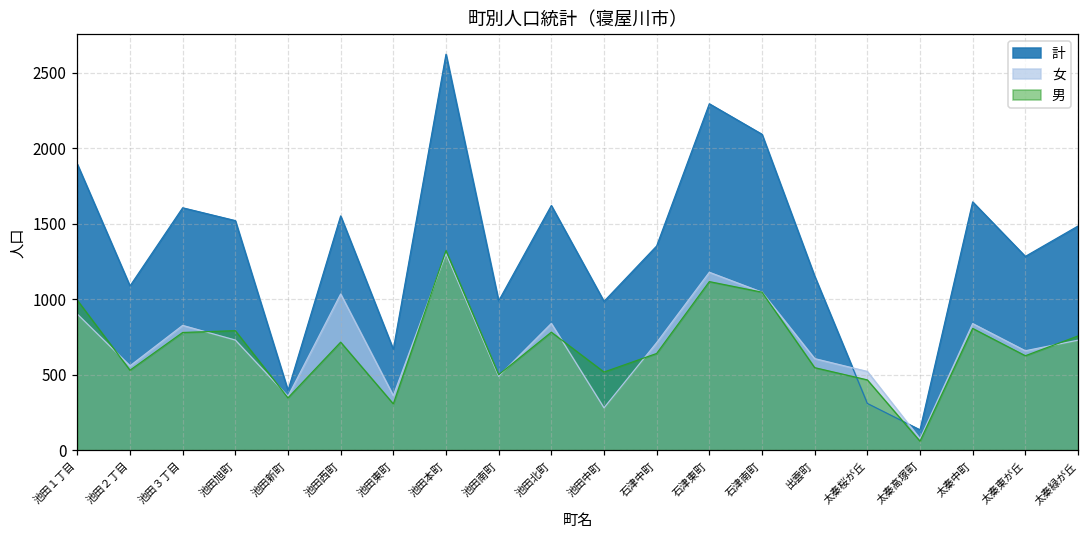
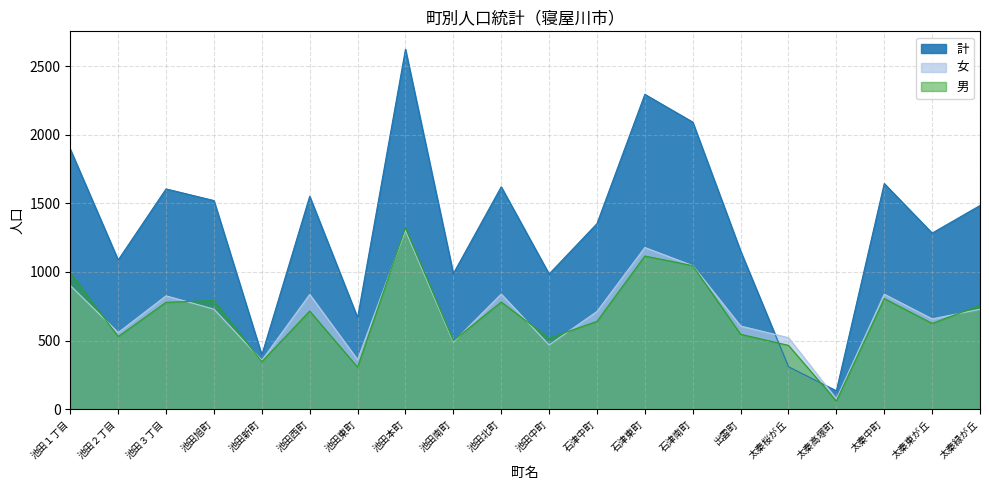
女, 池田西町: 1030 -> 840
女, 池田中町: 280 -> 470
